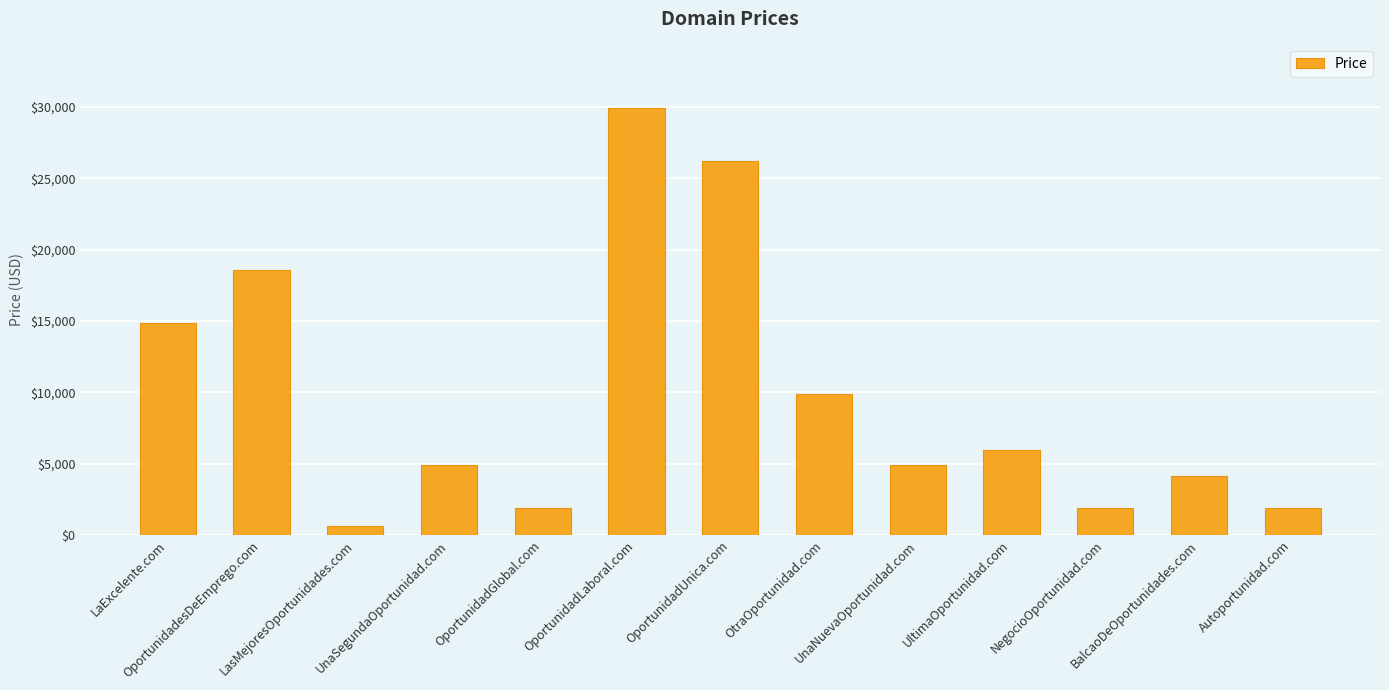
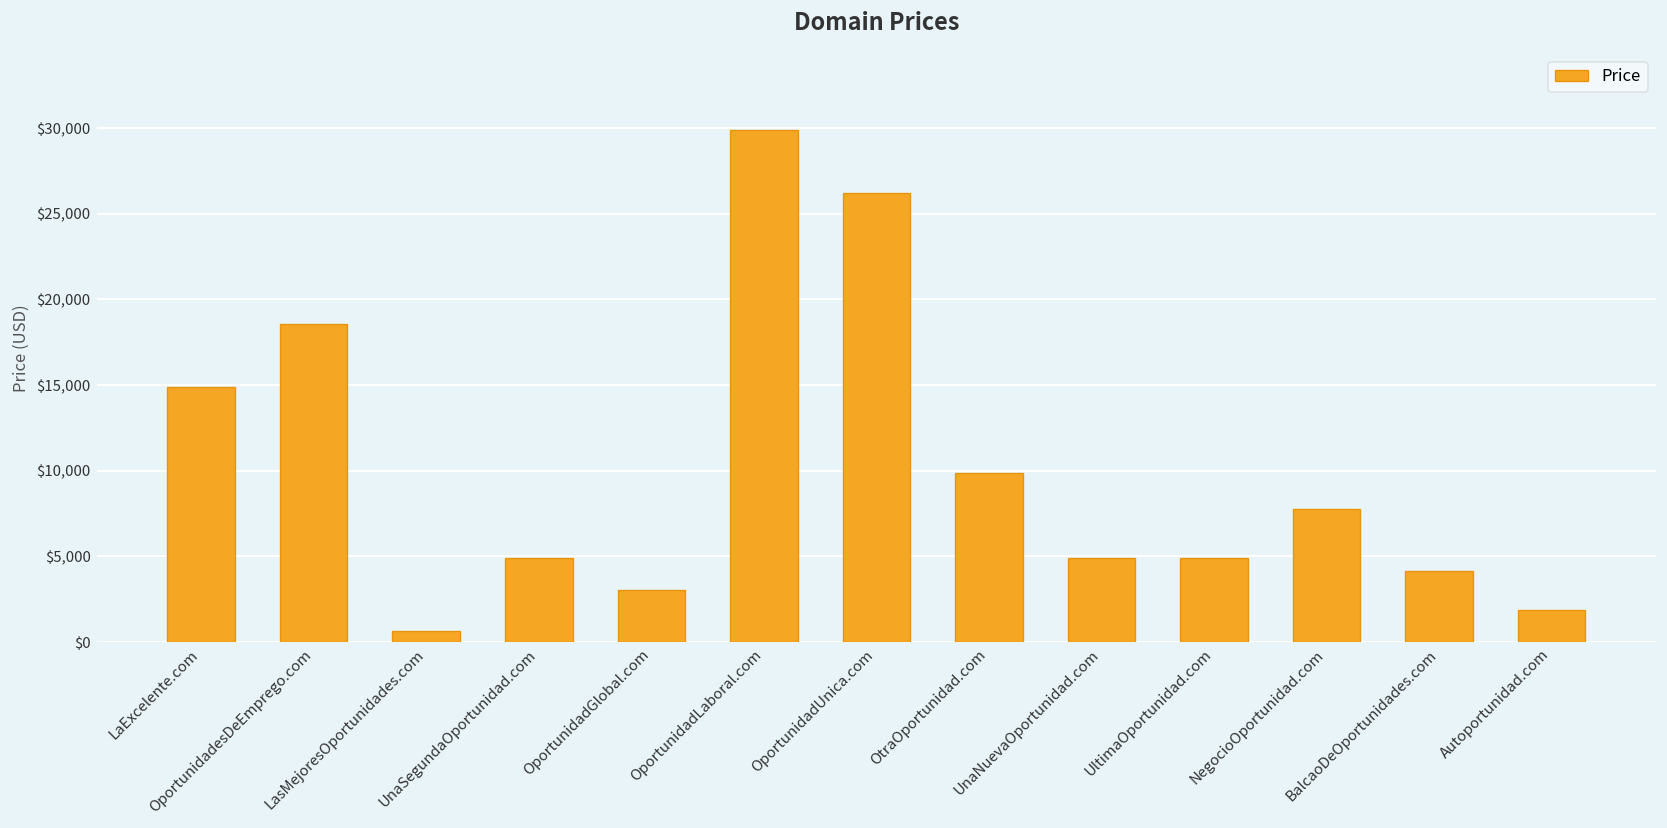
OportunidadGlobal.com: $1,900 -> $3,100
UltimaOportunidad.com: $5,900 -> $4,900
NegocioOportunidad.com: $1,900 -> $7,800
